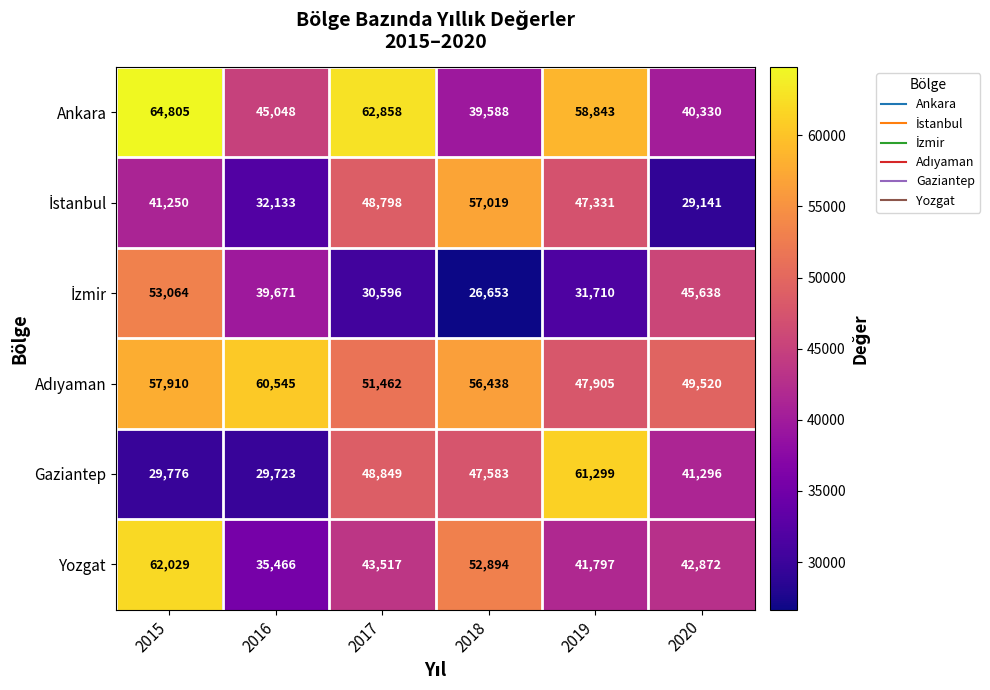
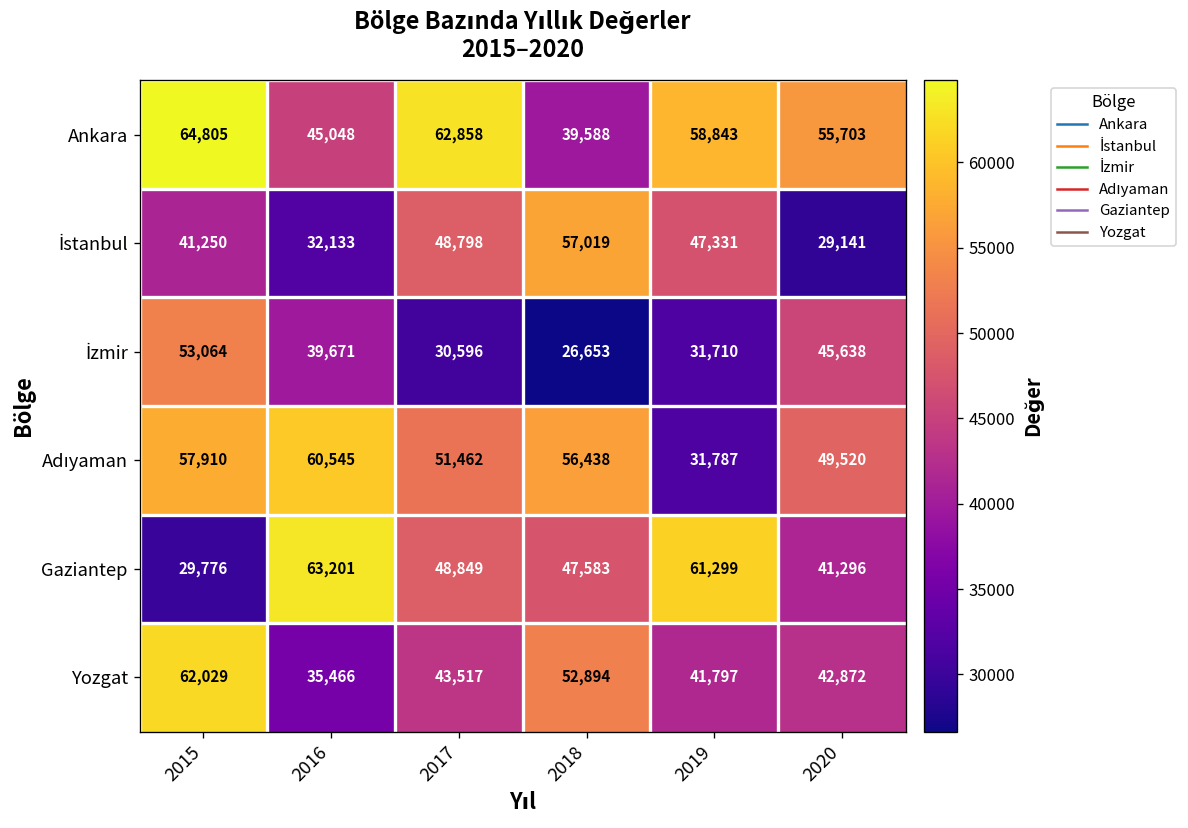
Ankara, 2020: 40,330 -> 55,703
Adıyaman, 2019: 47,905 -> 31,787
Gaziantep, 2016: 29,723 -> 63,201
